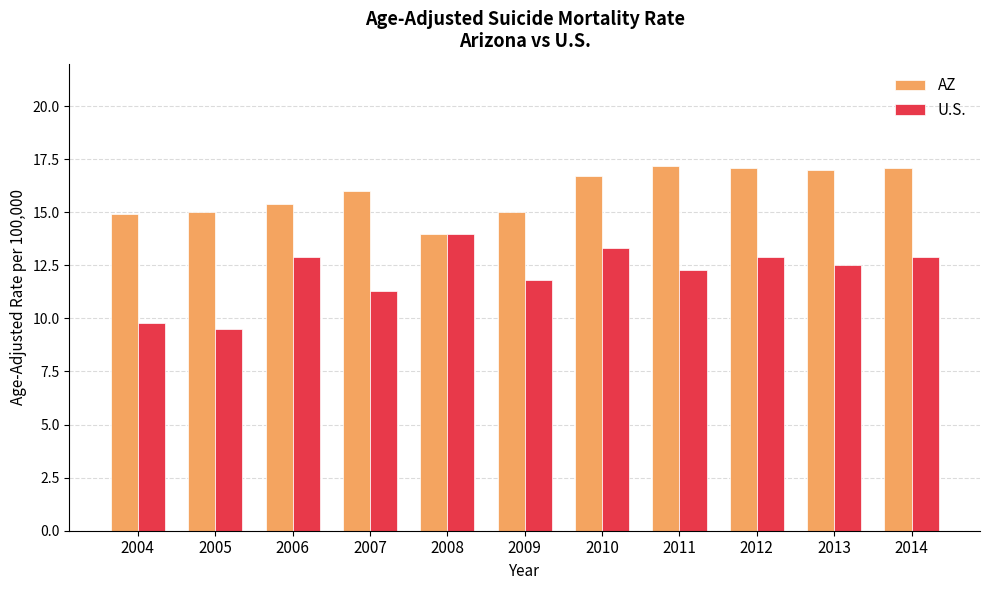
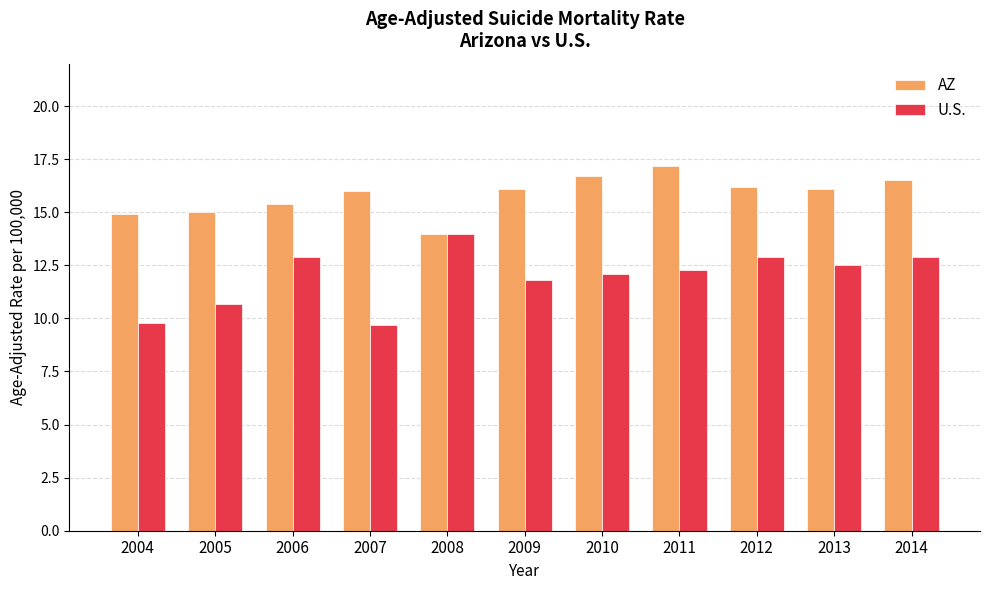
U.S., 2005: 9.5 -> 10.7
U.S., 2007: 11.3 -> 9.7
AZ, 2009: 15.0 -> 16.1
U.S., 2010: 13.3 -> 12.1
AZ, 2012: 17.1 -> 16.2
AZ, 2013: 17.0 -> 16.1
AZ, 2014: 17.1 -> 16.5
